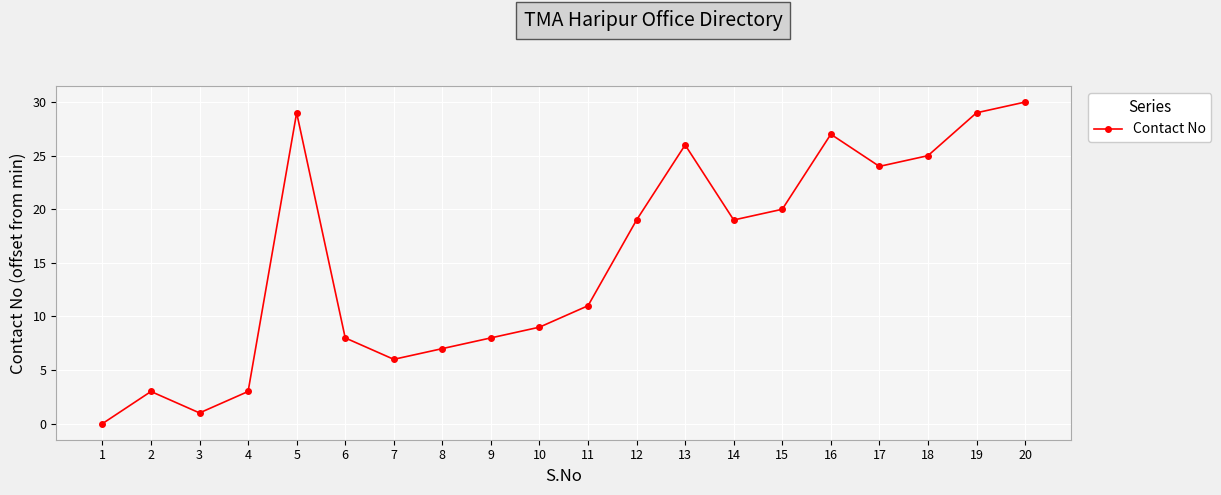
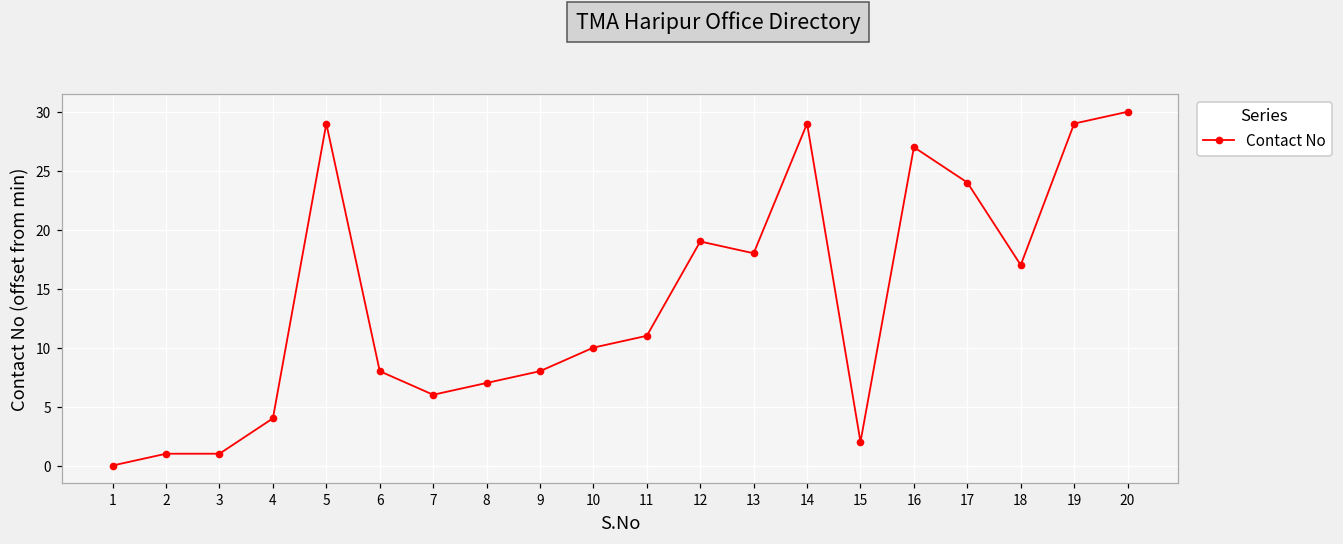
2: 3.0 -> 1.0
4: 3.0 -> 4.0
10: 9.0 -> 10.0
13: 26.0 -> 18.0
14: 19.0 -> 29.0
15: 20.0 -> 2.0
18: 25.0 -> 17.0
